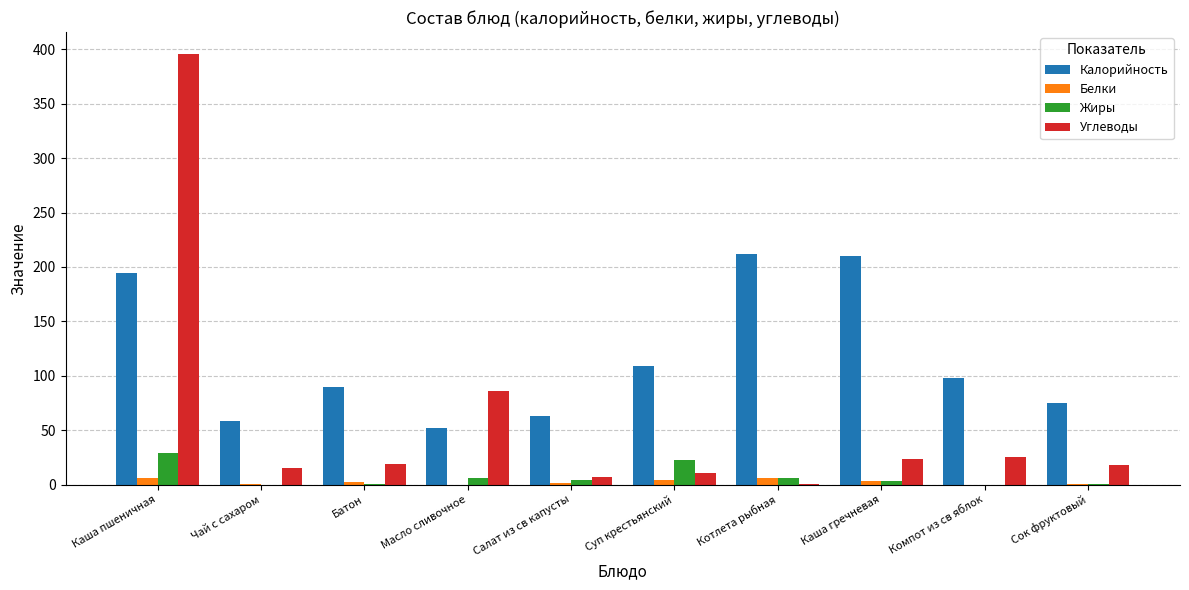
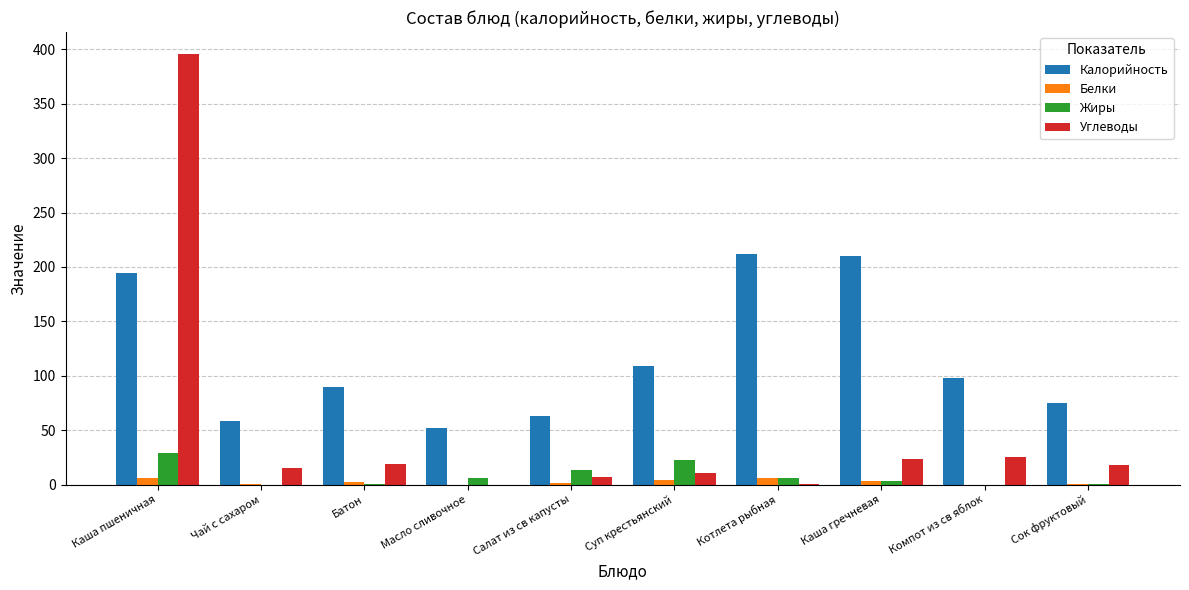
Углеводы, Масло сливочное: 86 -> 0
Жиры, Салат из св капусты: 4 -> 14
